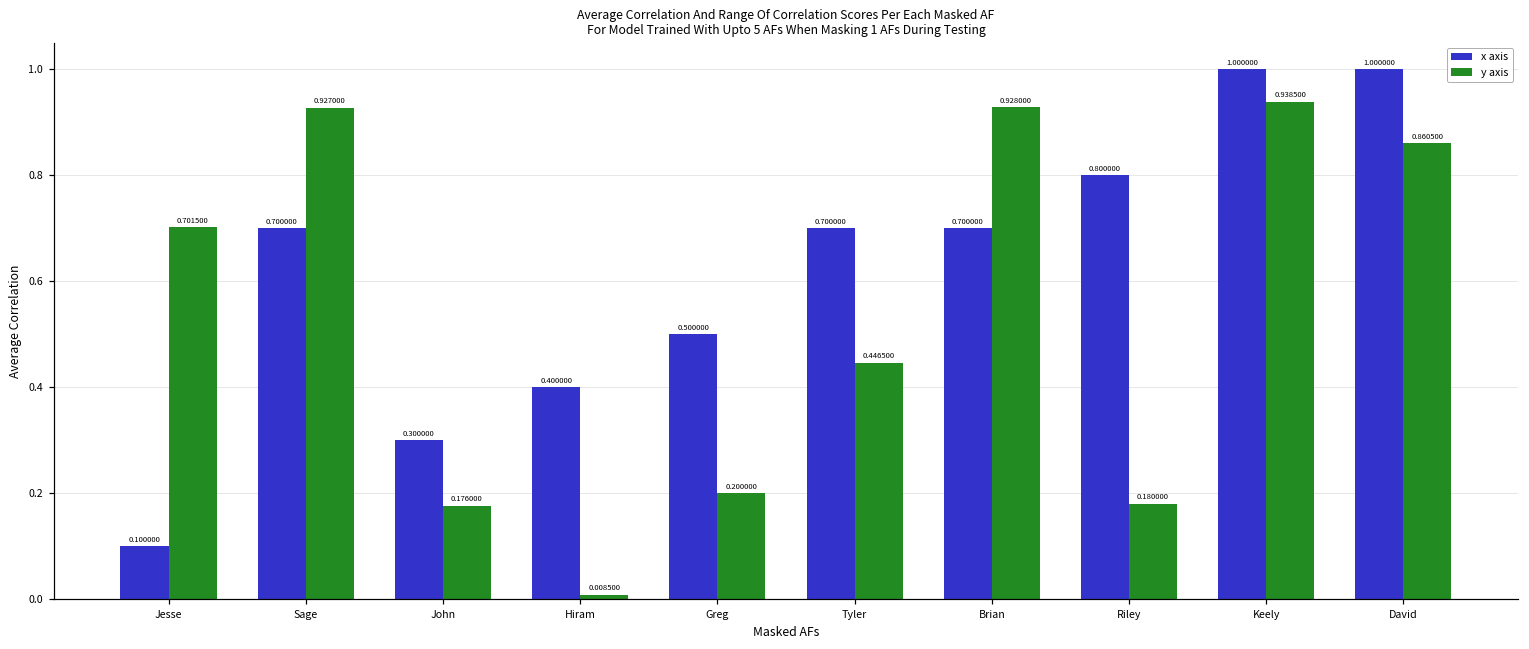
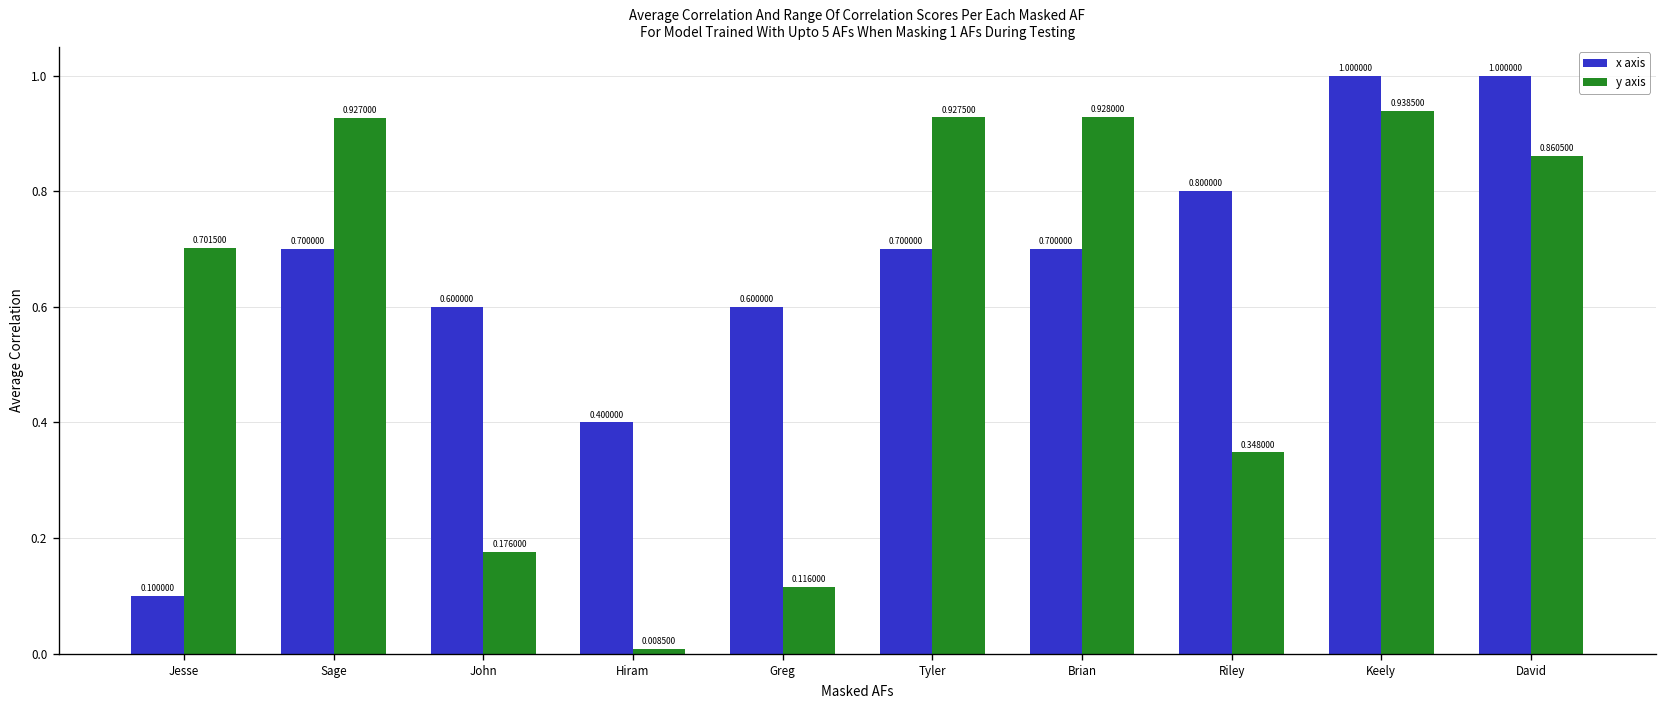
x axis, John: 0.300000 -> 0.600000
x axis, Greg: 0.500000 -> 0.600000
y axis, Greg: 0.200000 -> 0.116000
y axis, Tyler: 0.446500 -> 0.927500
y axis, Riley: 0.180000 -> 0.348000
